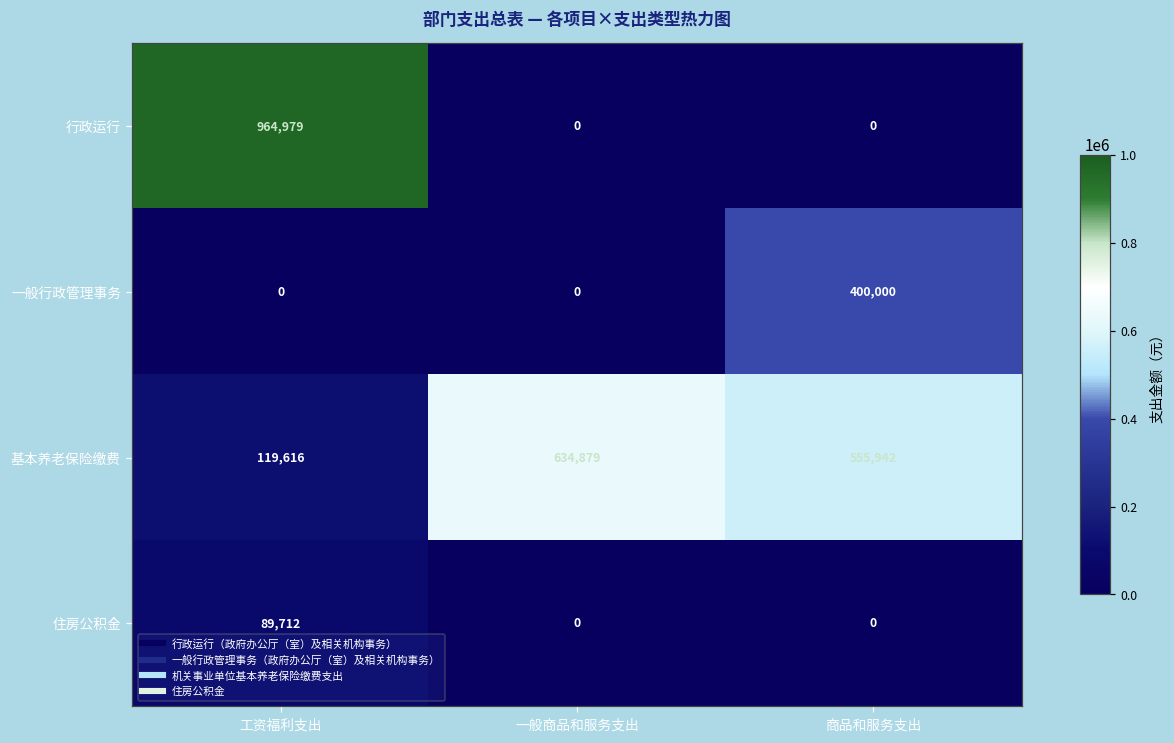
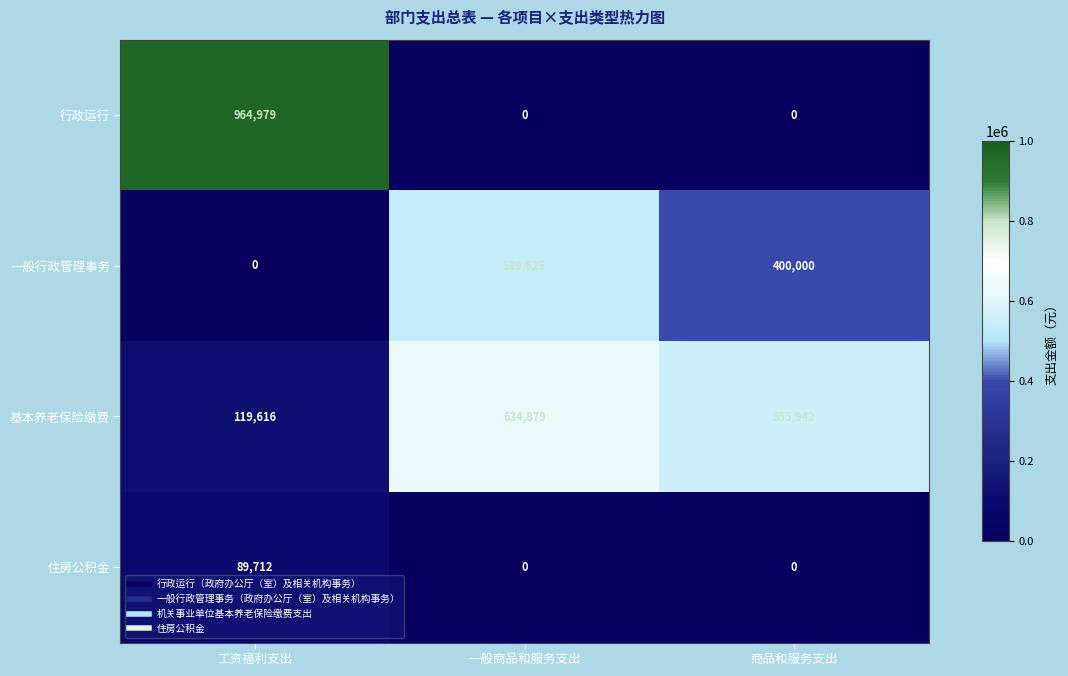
一般行政管理事务, 一般商品和服务支出: 0 -> 539,625
